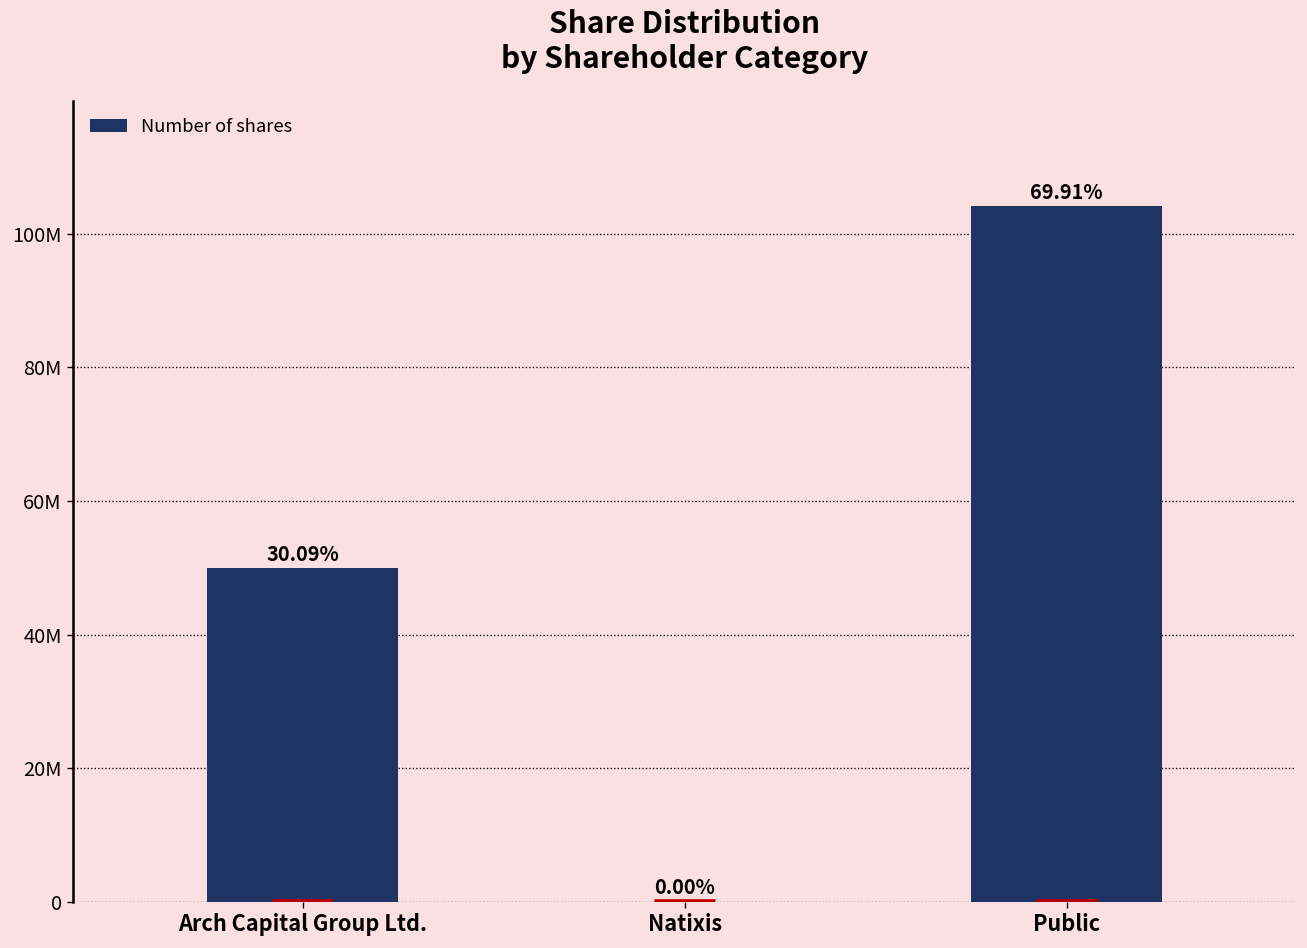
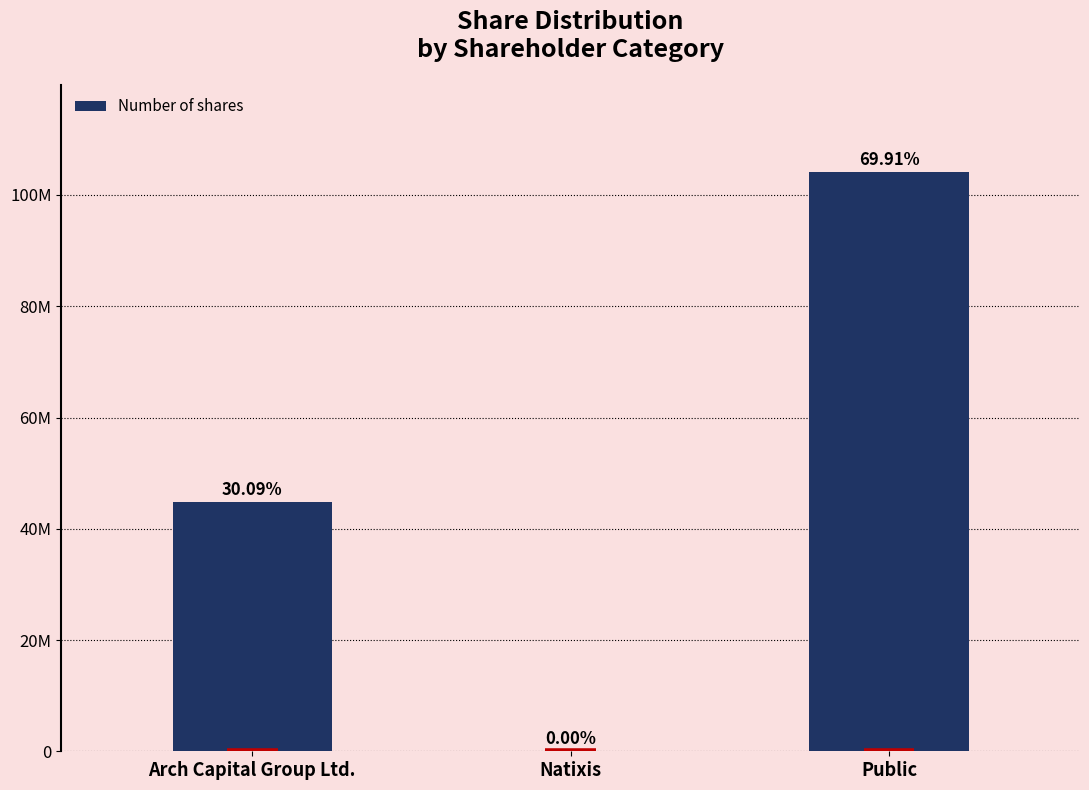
Number of shares, Arch Capital Group Ltd.: 50000000 -> 45000000
